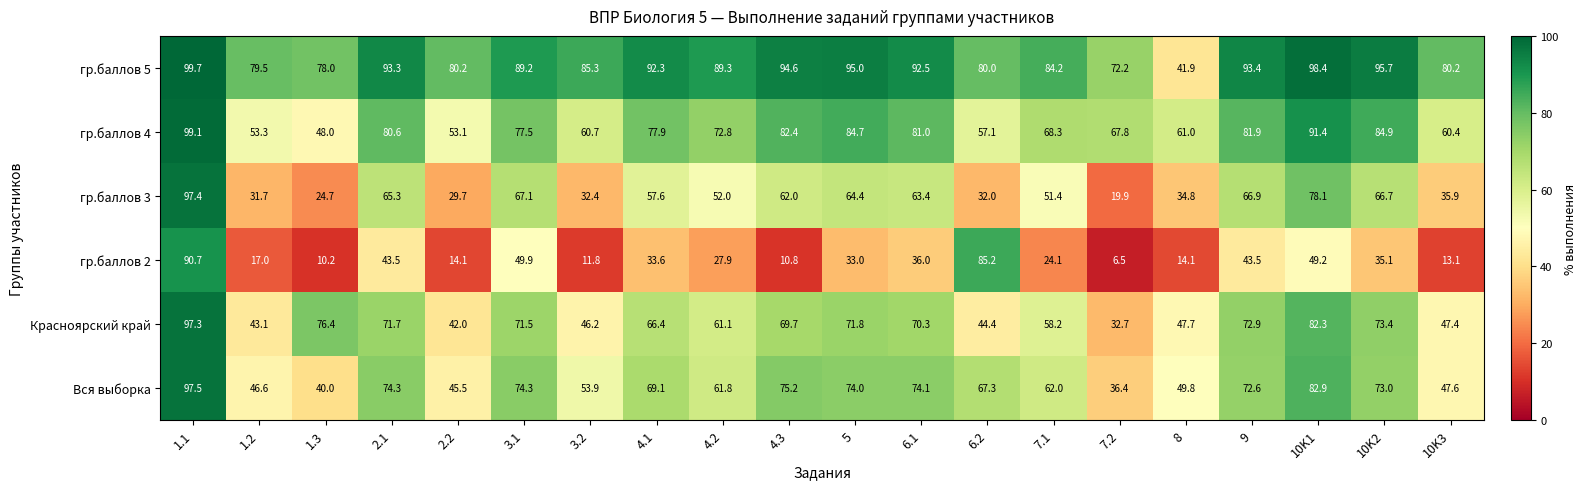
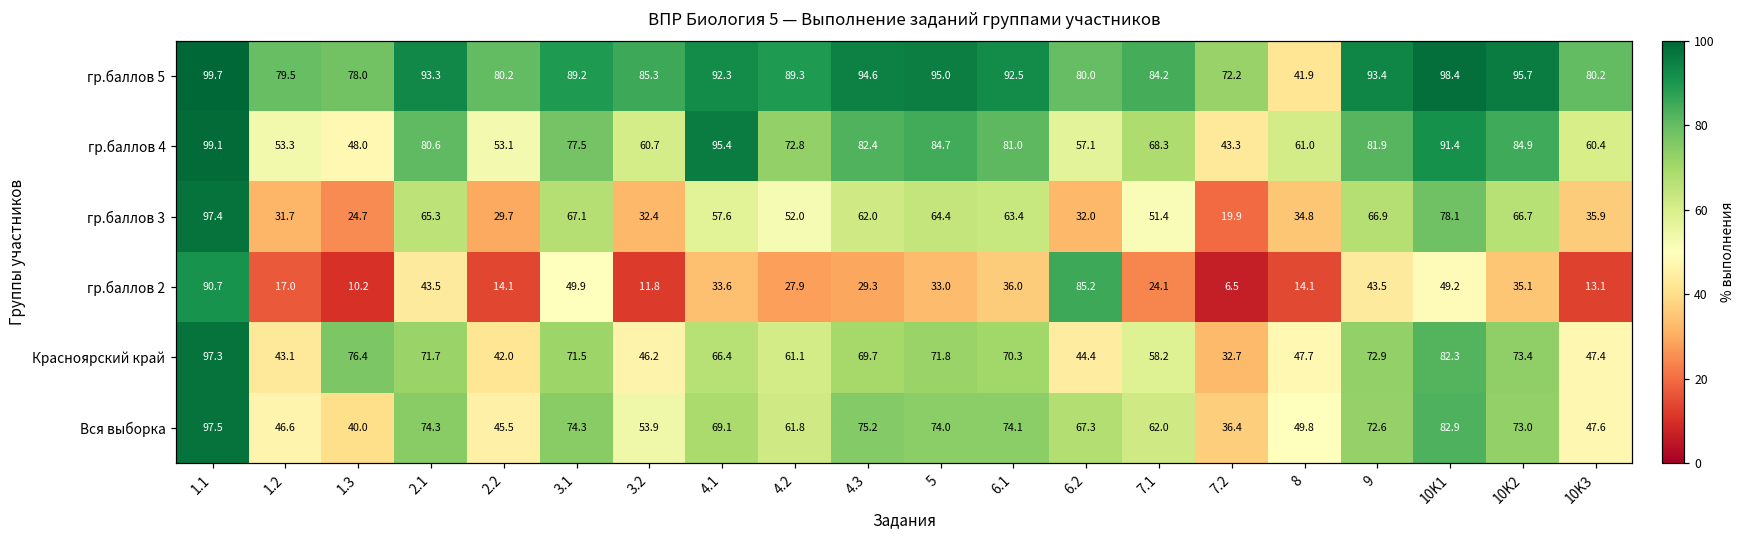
гр.баллов 4, 4.1: 77.9 -> 95.4
гр.баллов 4, 7.2: 67.8 -> 43.3
гр.баллов 2, 4.3: 10.8 -> 29.3
